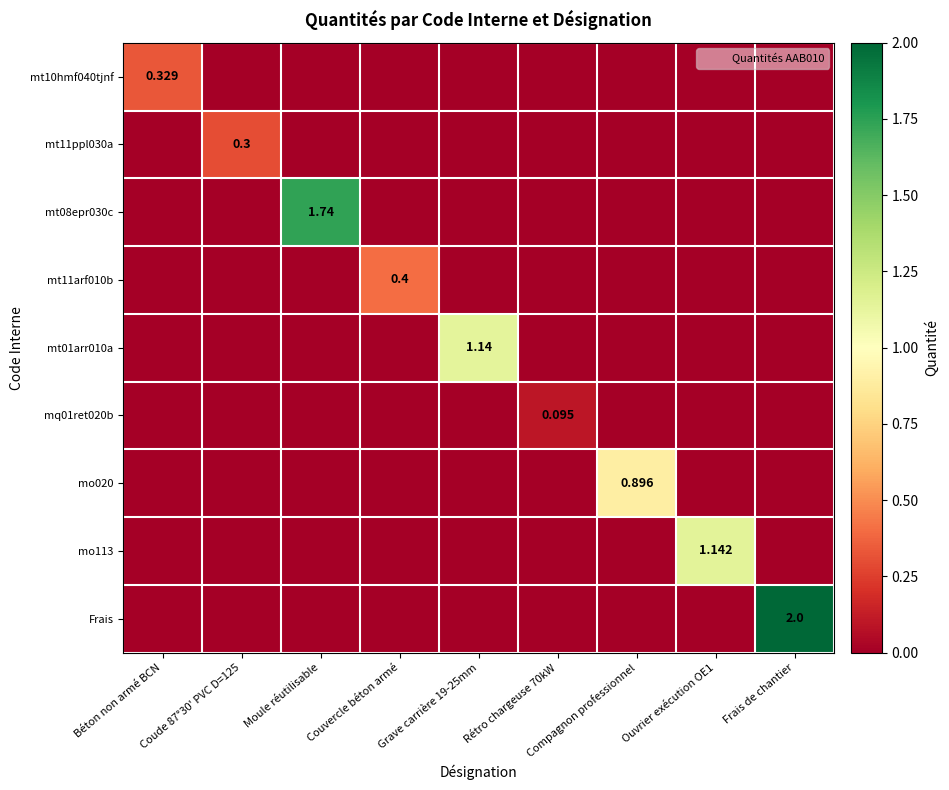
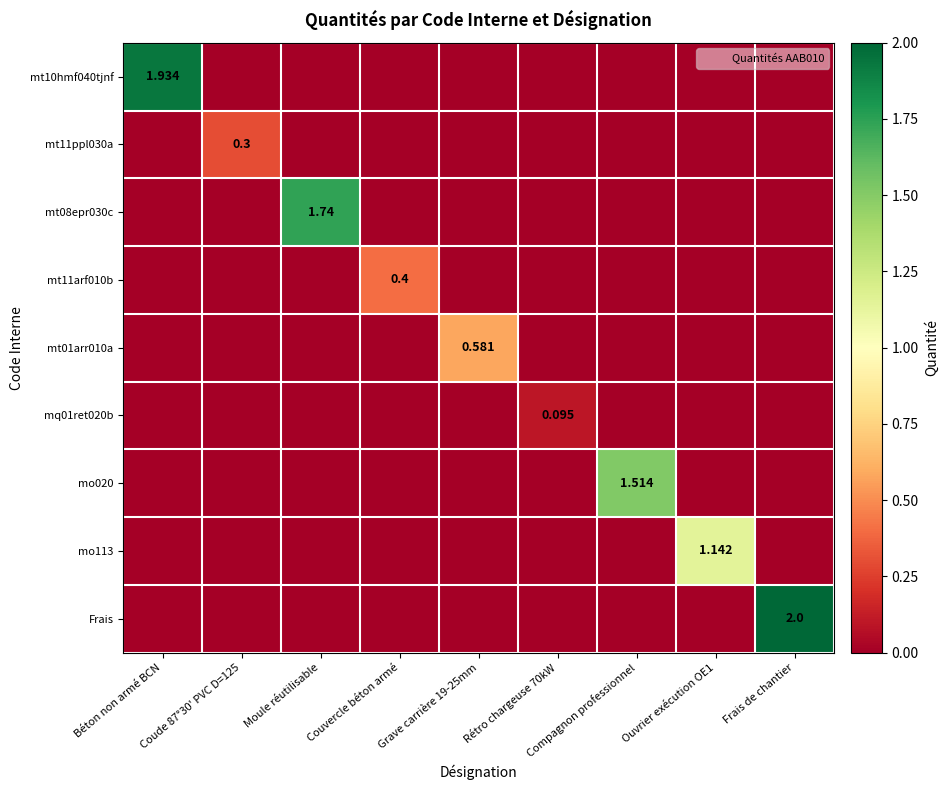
mt10hmf040tjnf, Béton non armé BCN: 0.329 -> 1.934
mt01arr010a, Grave carrière 19-25mm: 1.14 -> 0.581
mo020, Compagnon professionnel: 0.896 -> 1.514
